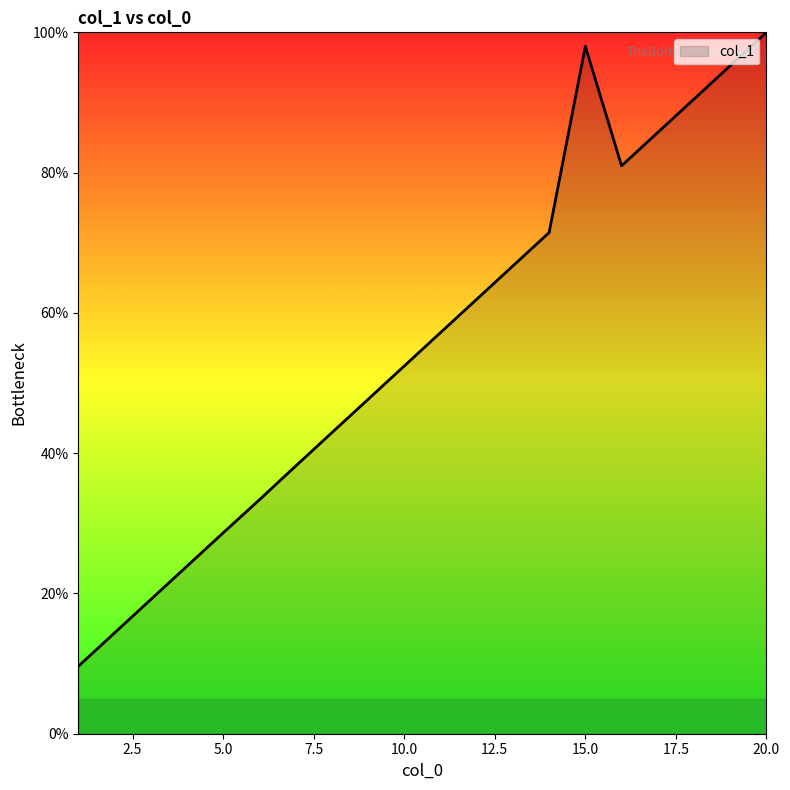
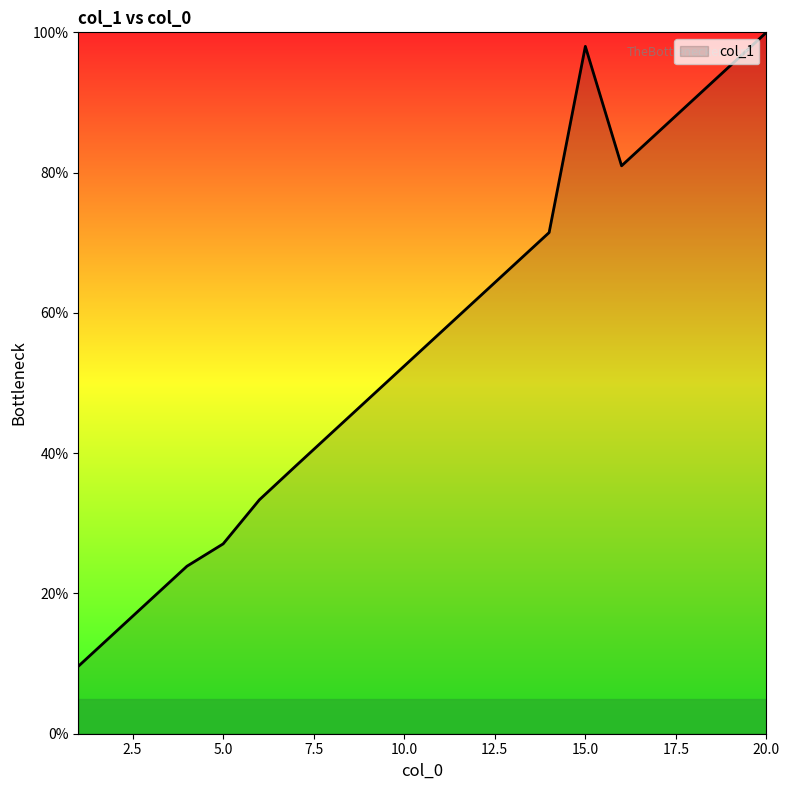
5.0: 29% -> 27%
